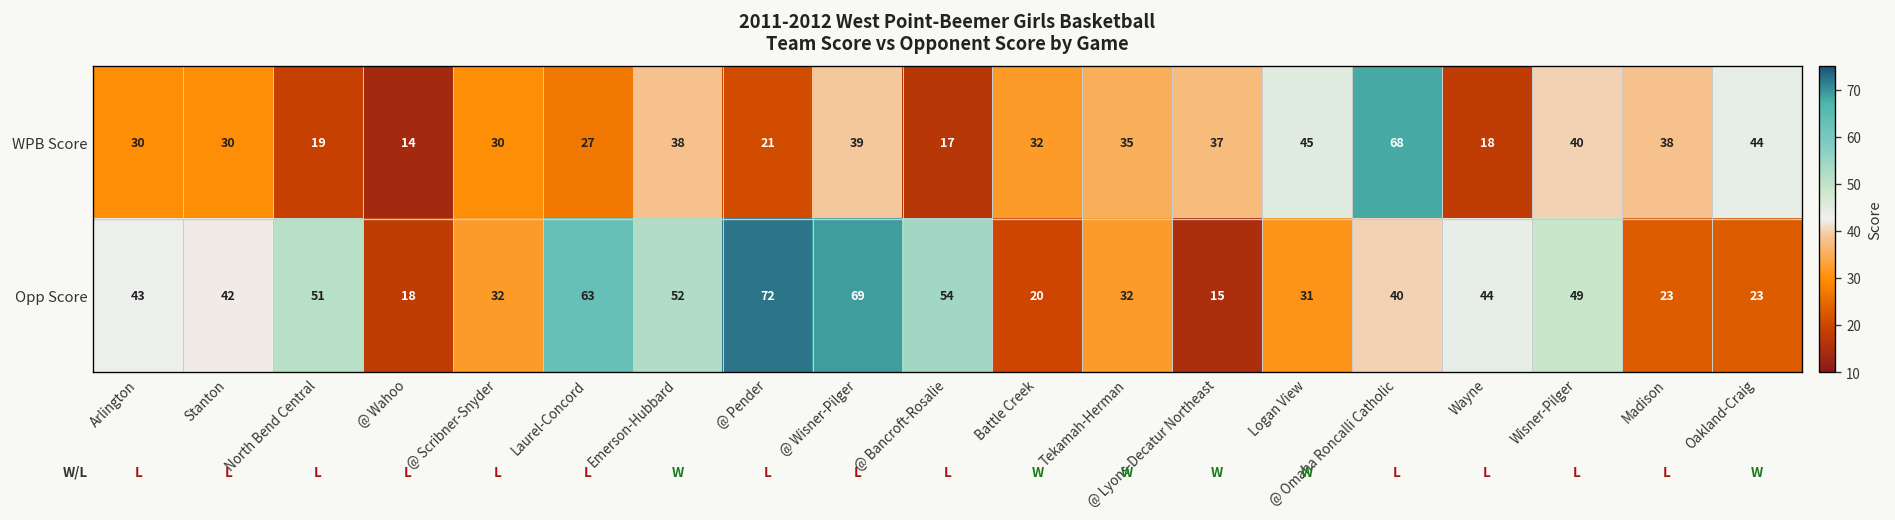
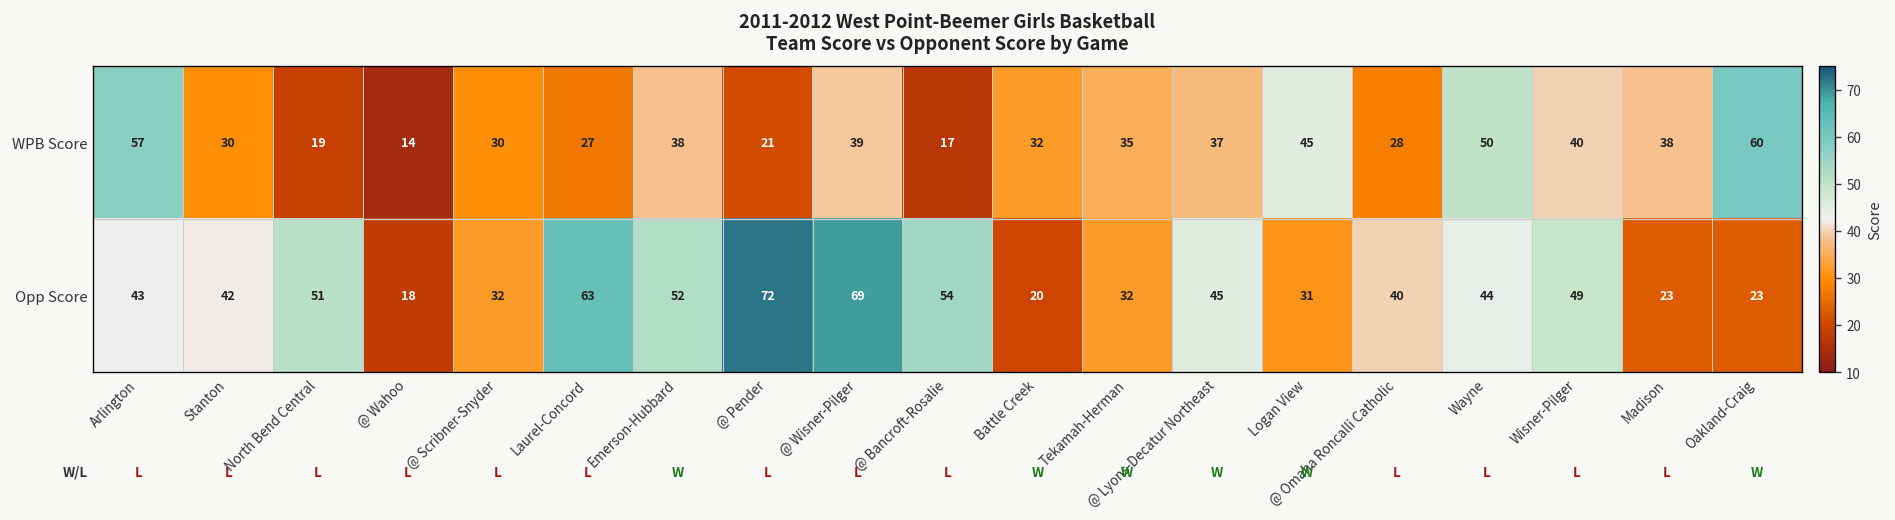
WPB Score, Arlington: 30 -> 57
WPB Score, @ Omaha Roncalli Catholic: 68 -> 28
WPB Score, Wayne: 18 -> 50
WPB Score, Oakland-Craig: 44 -> 60
Opp Score, @ Lyons-Decatur Northeast: 15 -> 45
